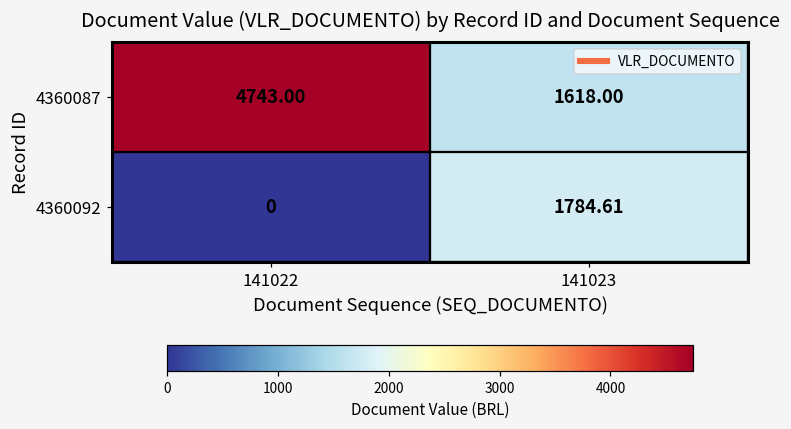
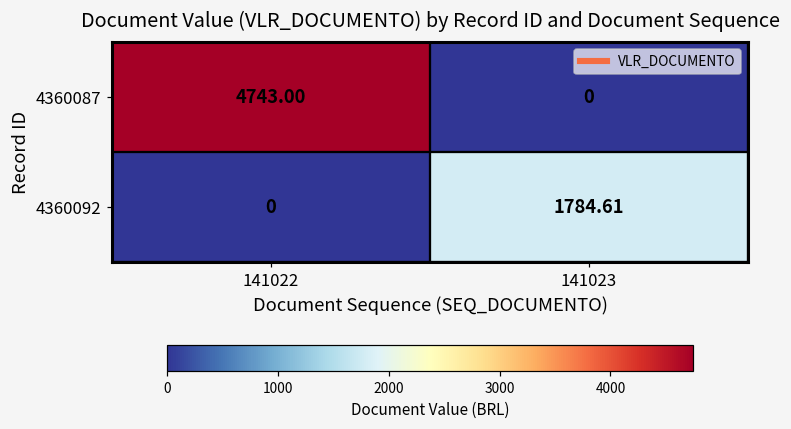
4360087, 141023: 1618.00 -> 0
